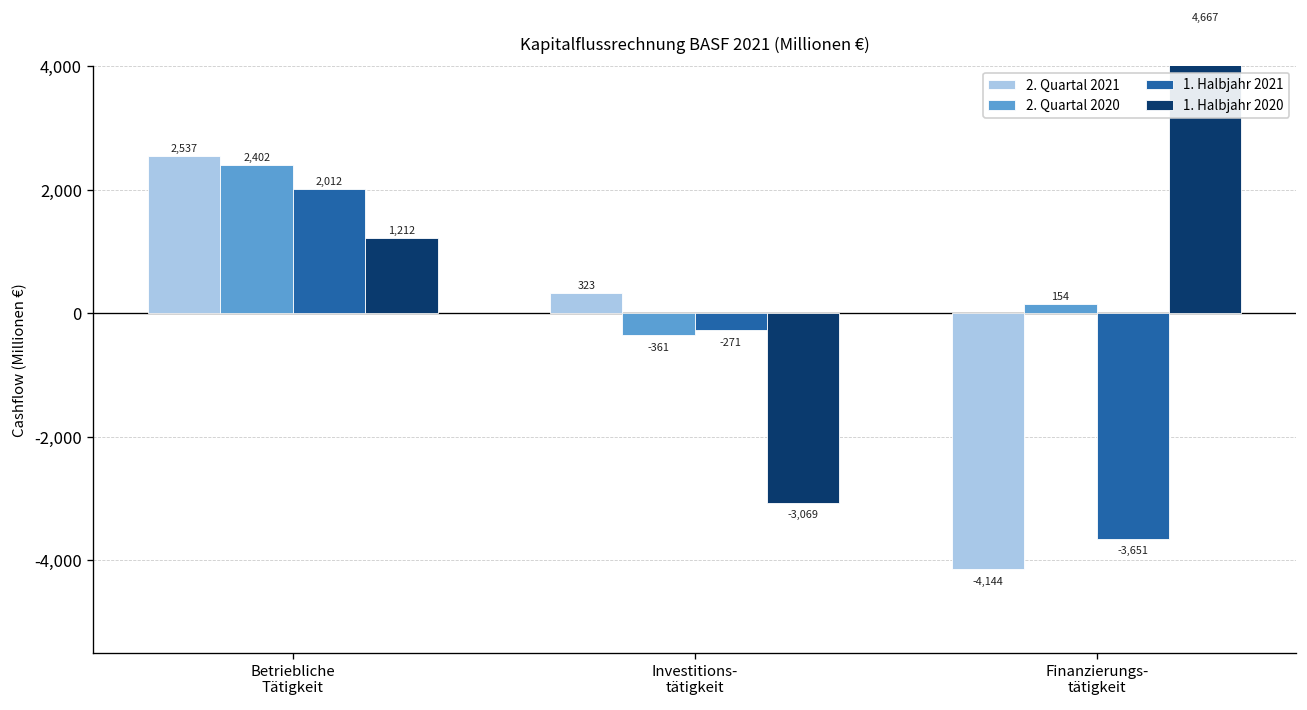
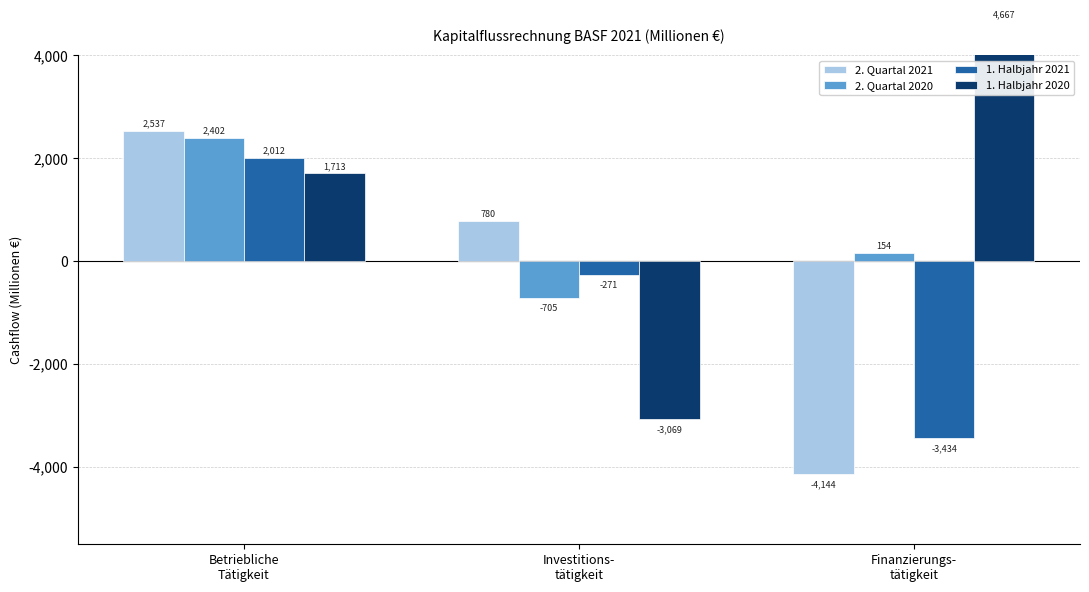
1. Halbjahr 2020, Betriebliche Tätigkeit: 1,212 -> 1,713
2. Quartal 2021, Investitions- tätigkeit: 323 -> 780
2. Quartal 2020, Investitions- tätigkeit: -361 -> -705
1. Halbjahr 2021, Finanzierungs- tätigkeit: -3,651 -> -3,434
